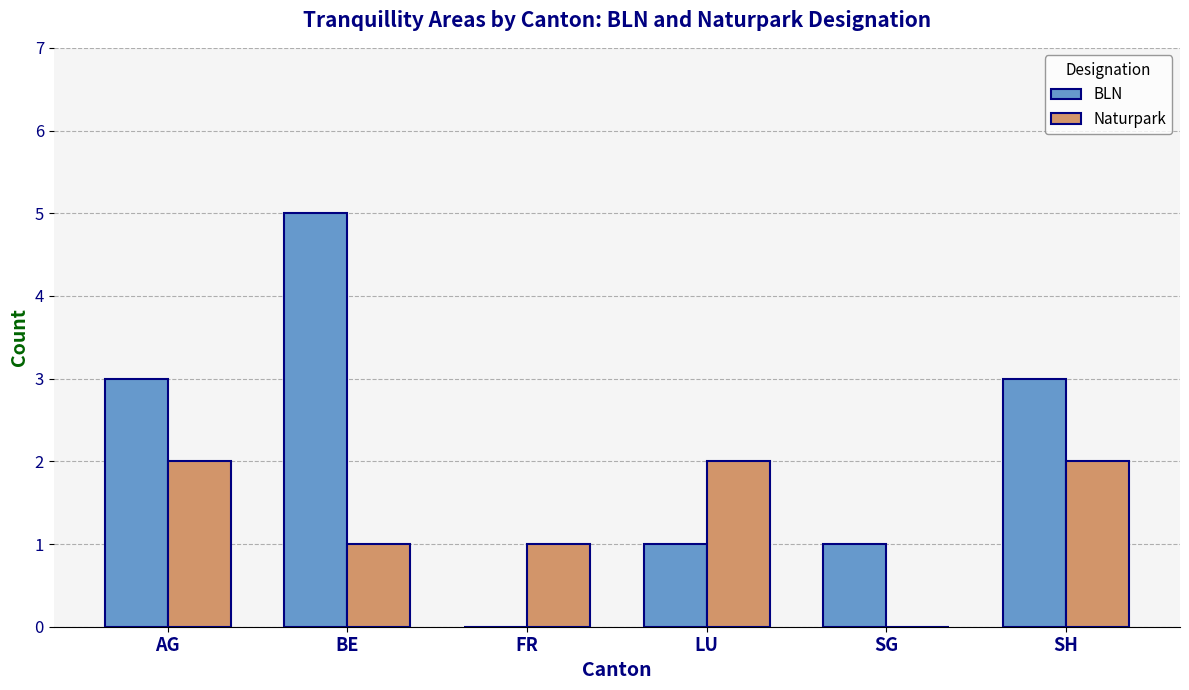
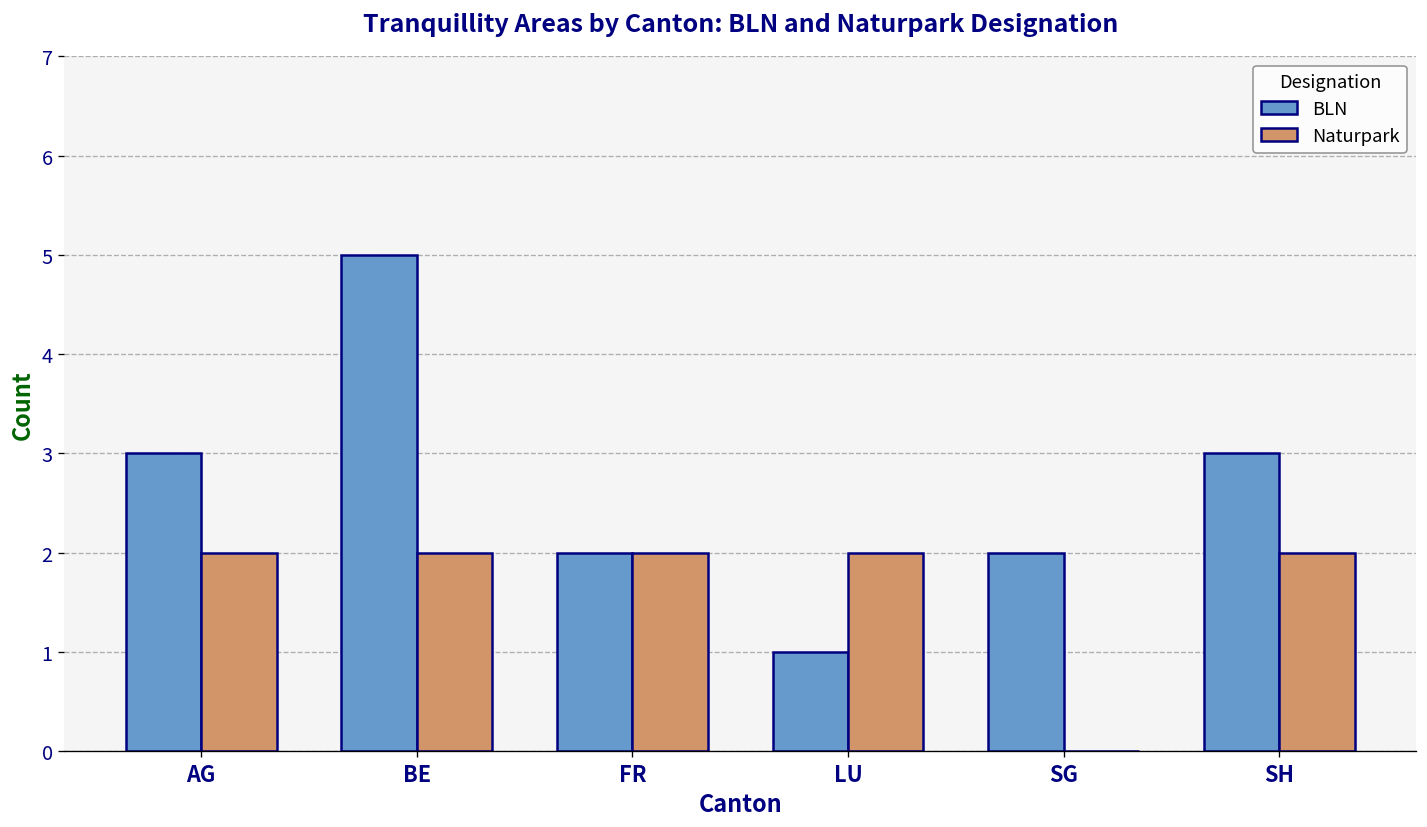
Naturpark, BE: 1 -> 2
BLN, FR: 0 -> 2
Naturpark, FR: 1 -> 2
BLN, SG: 1 -> 2
